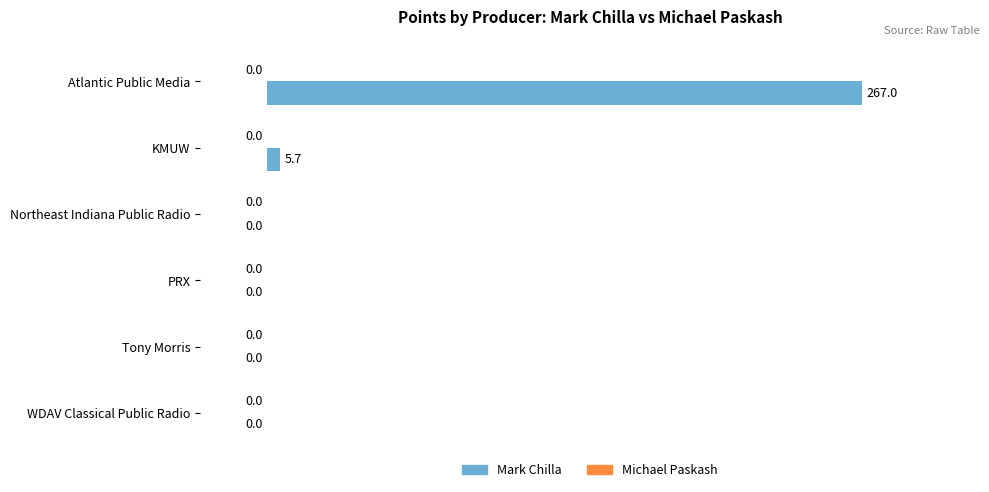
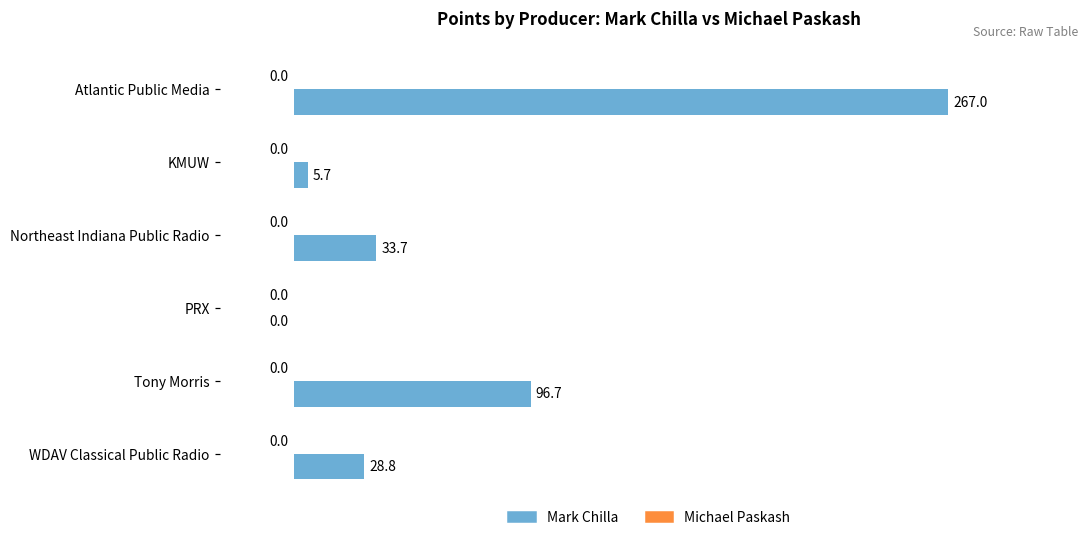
Mark Chilla, Northeast Indiana Public Radio: 0.0 -> 33.7
Mark Chilla, Tony Morris: 0.0 -> 96.7
Mark Chilla, WDAV Classical Public Radio: 0.0 -> 28.8
